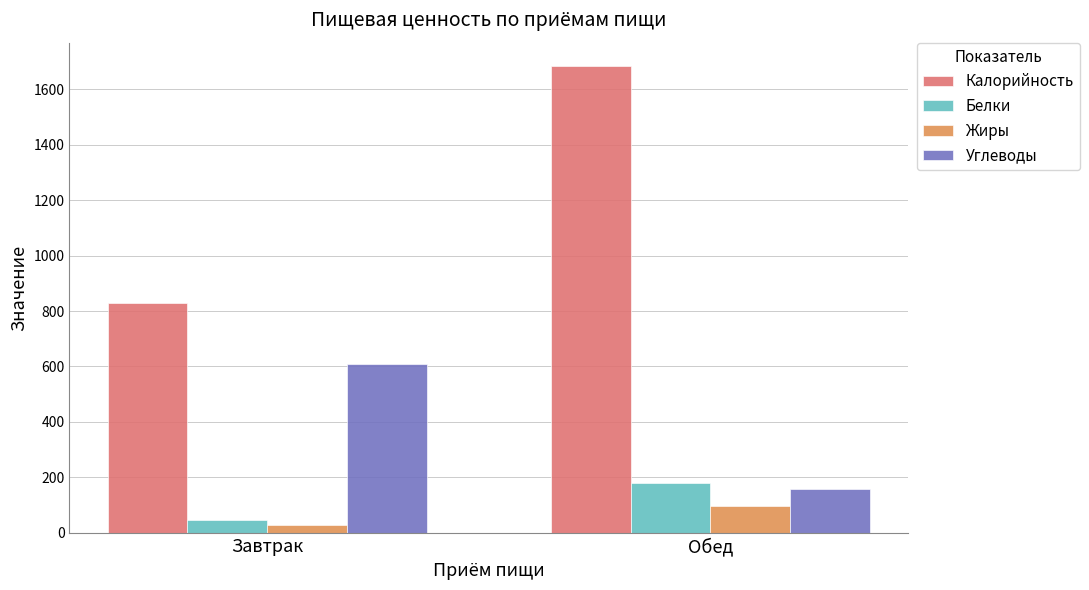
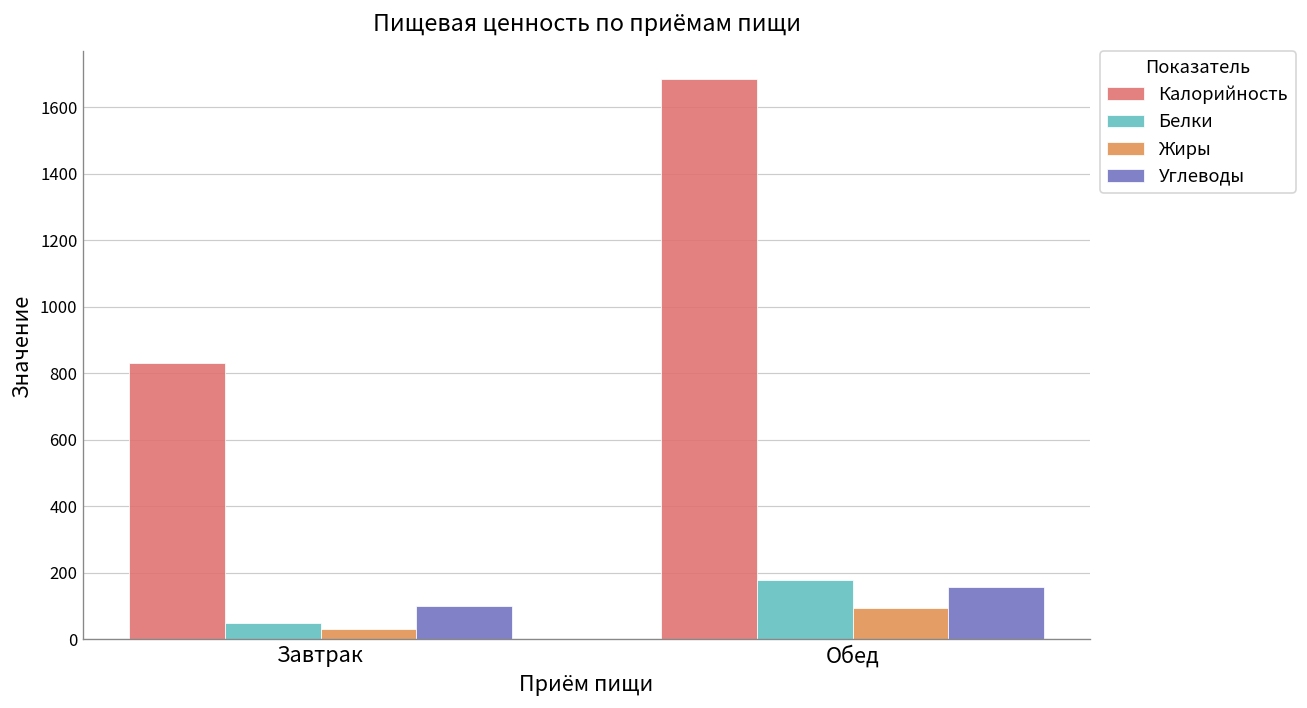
Углеводы, Завтрак: 610 -> 100
